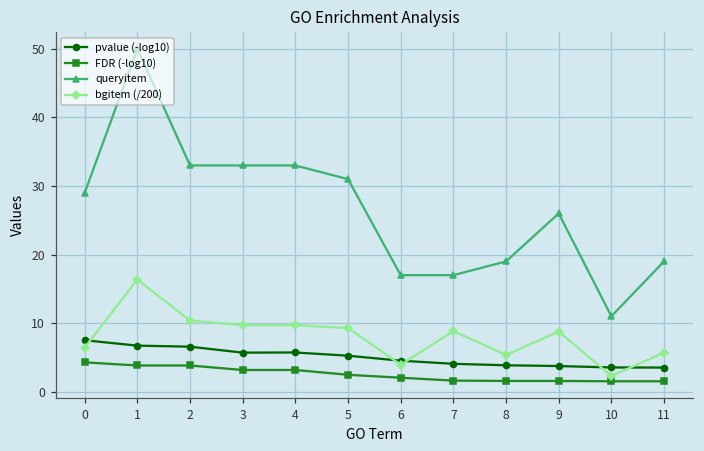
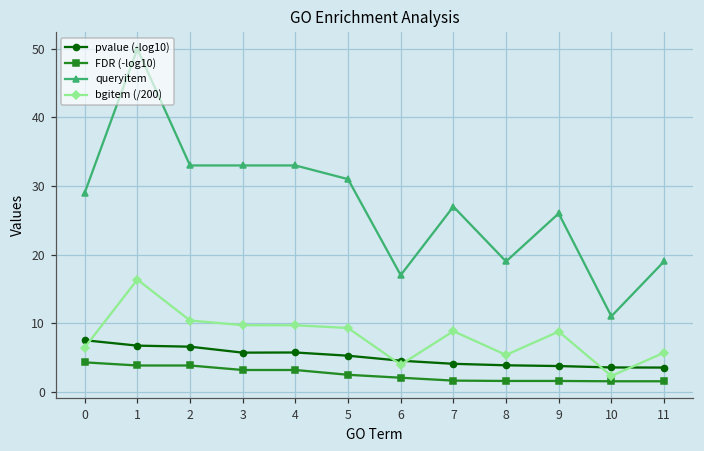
queryitem, 7: 17 -> 27
